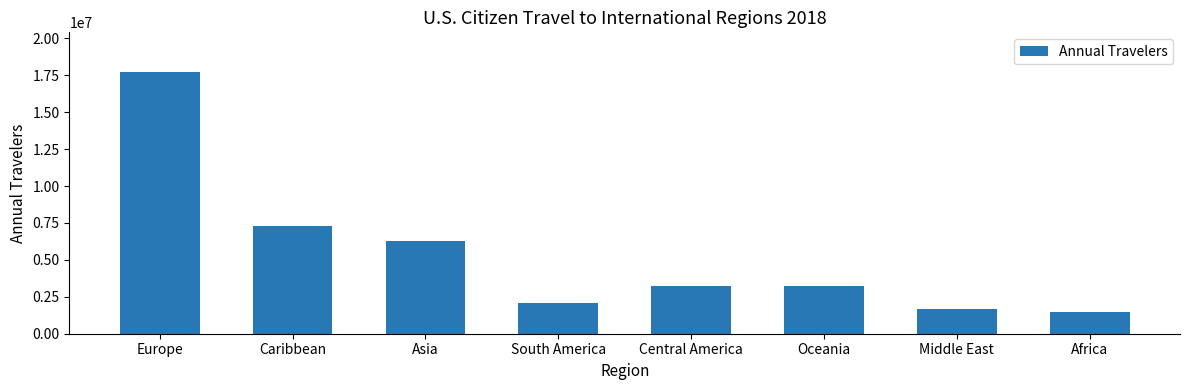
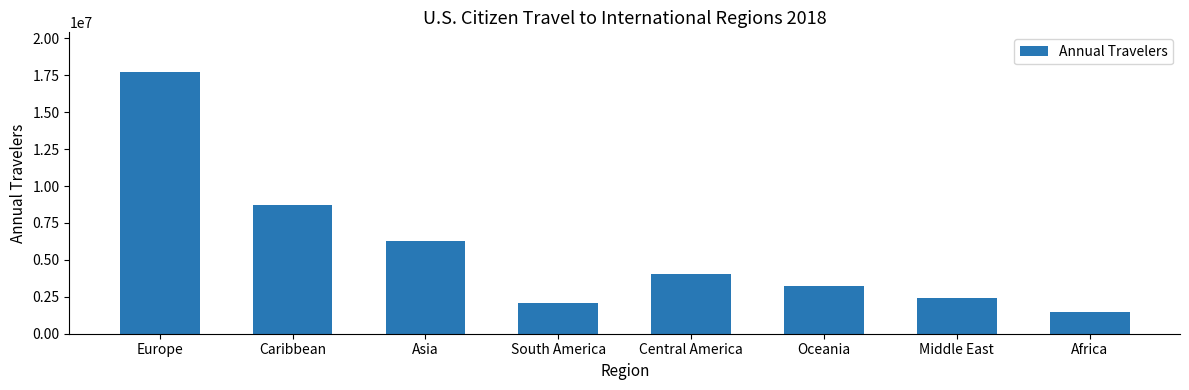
Caribbean: 7300000 -> 8700000
Central America: 3200000 -> 4000000
Middle East: 1700000 -> 2400000
